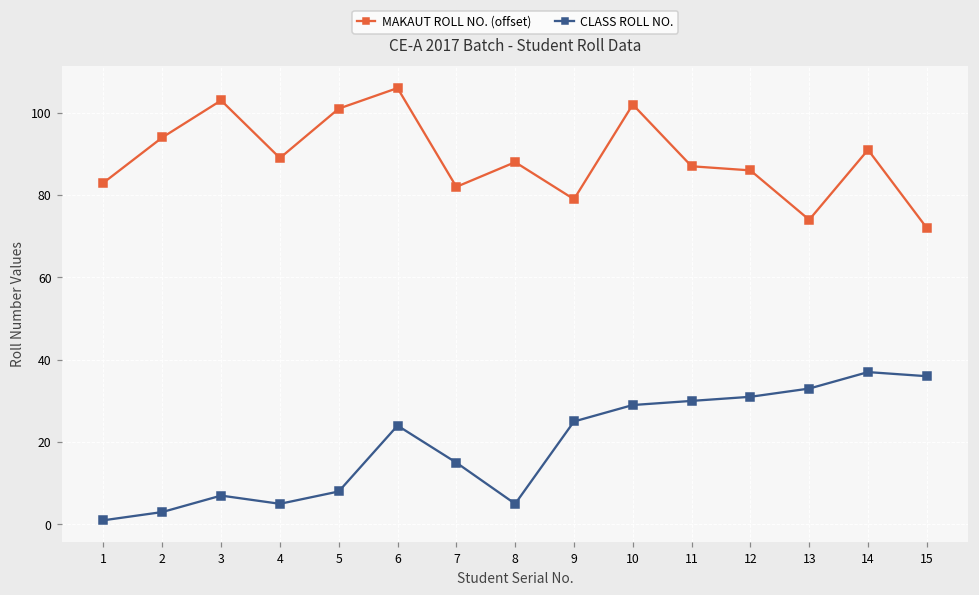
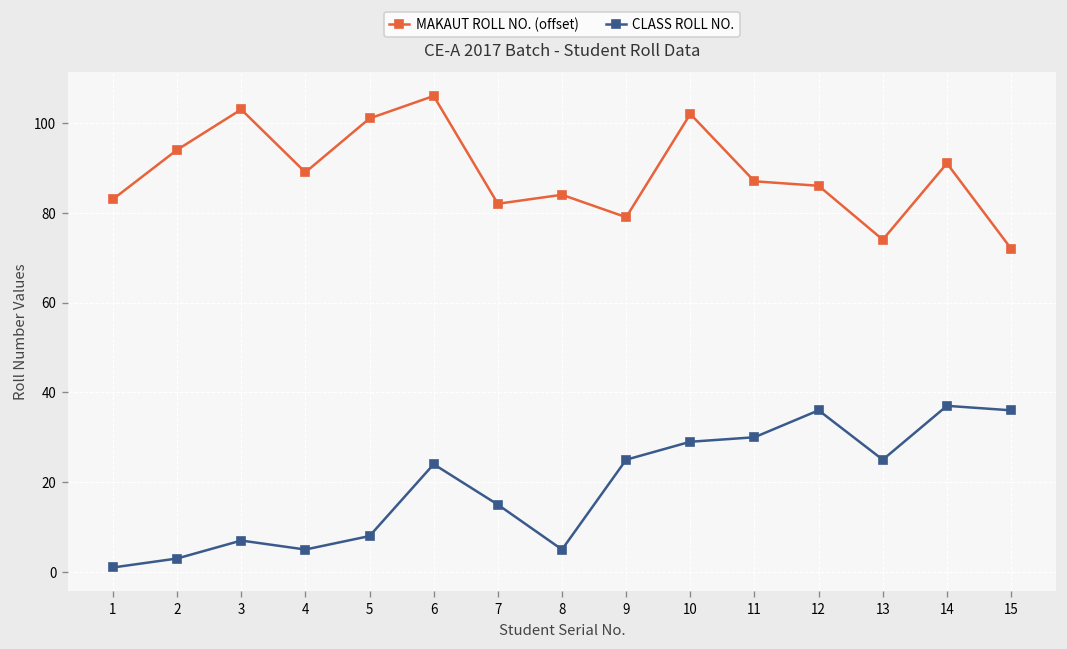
MAKAUT ROLL NO. (offset), 8: 88 -> 84
CLASS ROLL NO., 12: 31 -> 36
CLASS ROLL NO., 13: 33 -> 25
